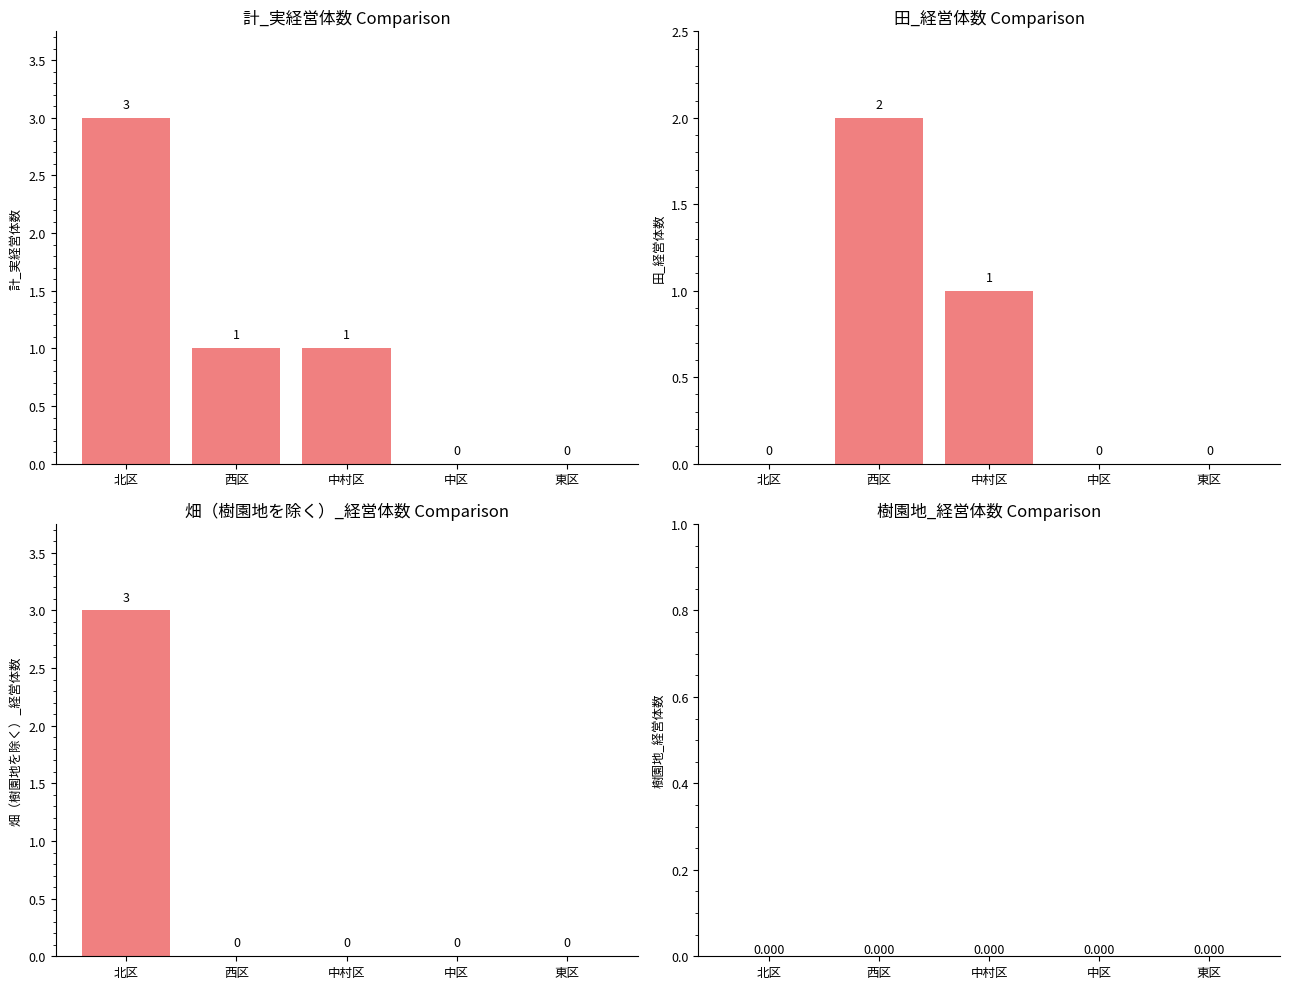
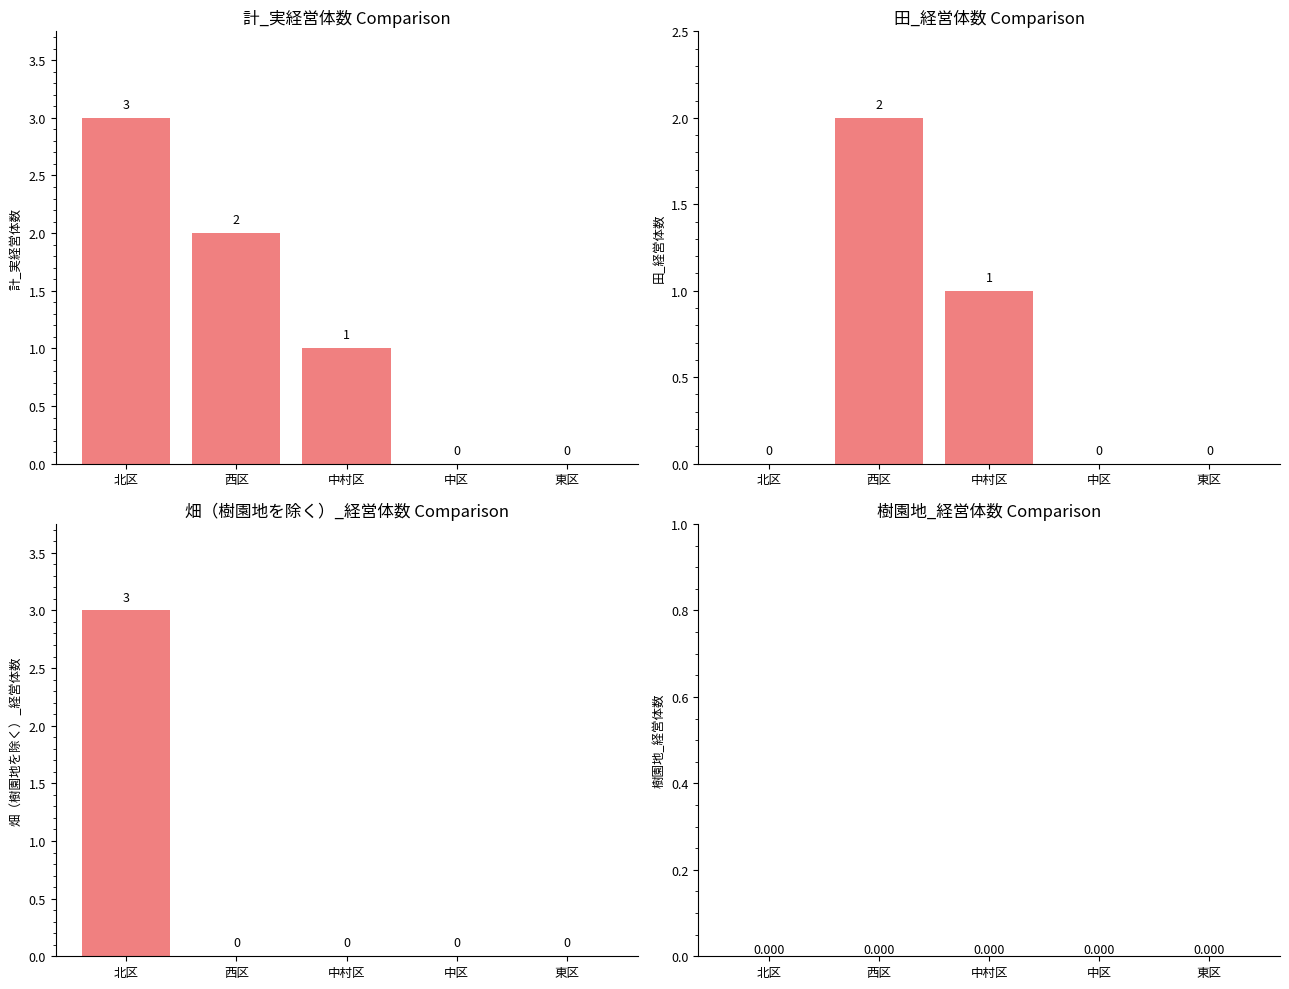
計_実経営体数 Comparison, 西区: 1 -> 2
